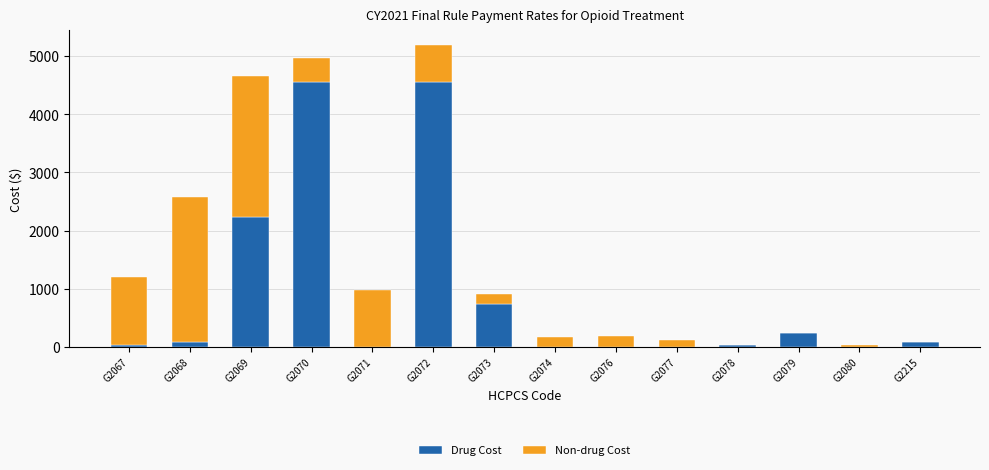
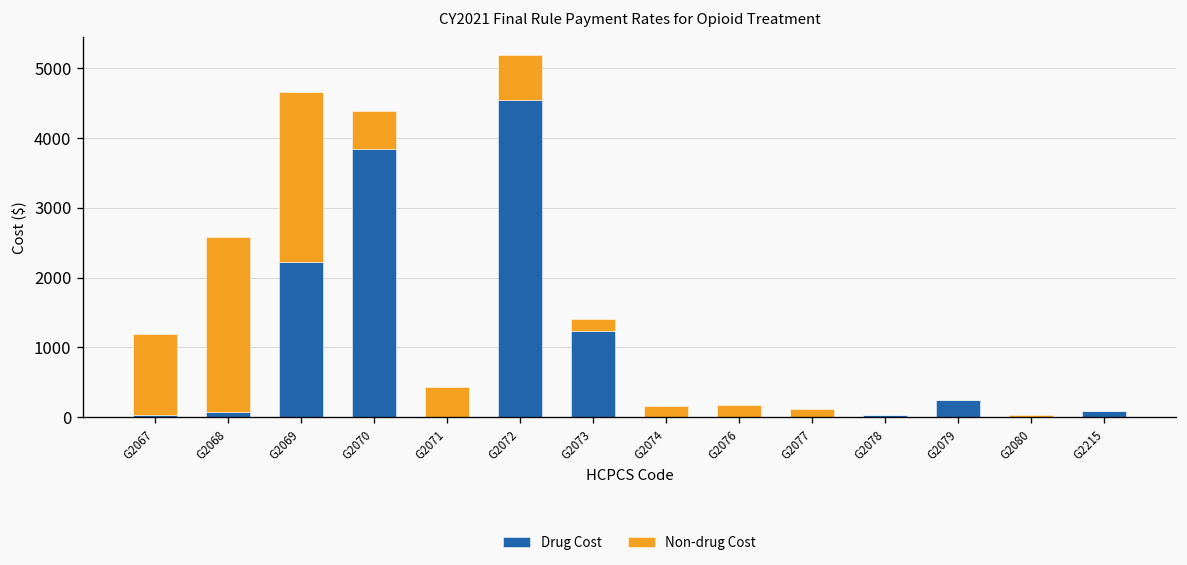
Drug Cost, G2070: 4500 -> 3800
Non-drug Cost, G2070: 400 -> 600
Non-drug Cost, G2071: 1000 -> 400
Drug Cost, G2073: 700 -> 1200
